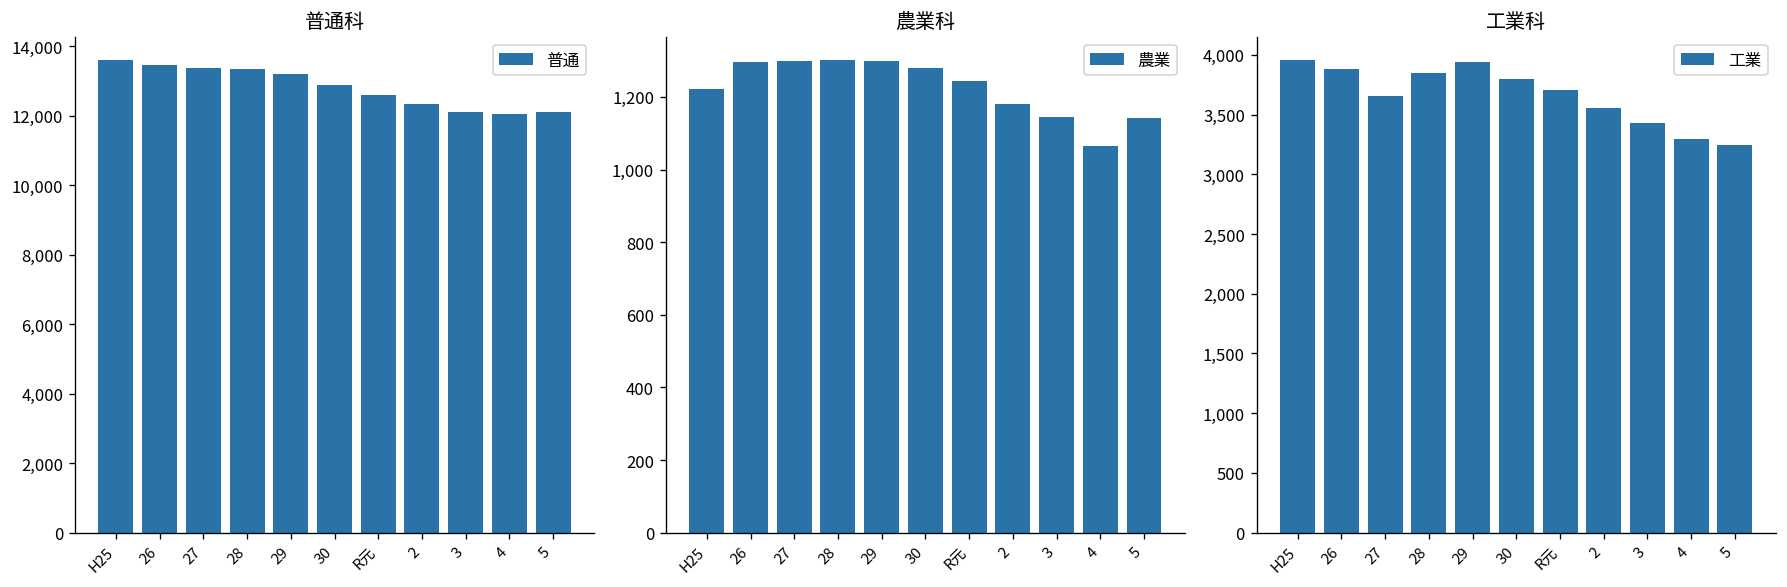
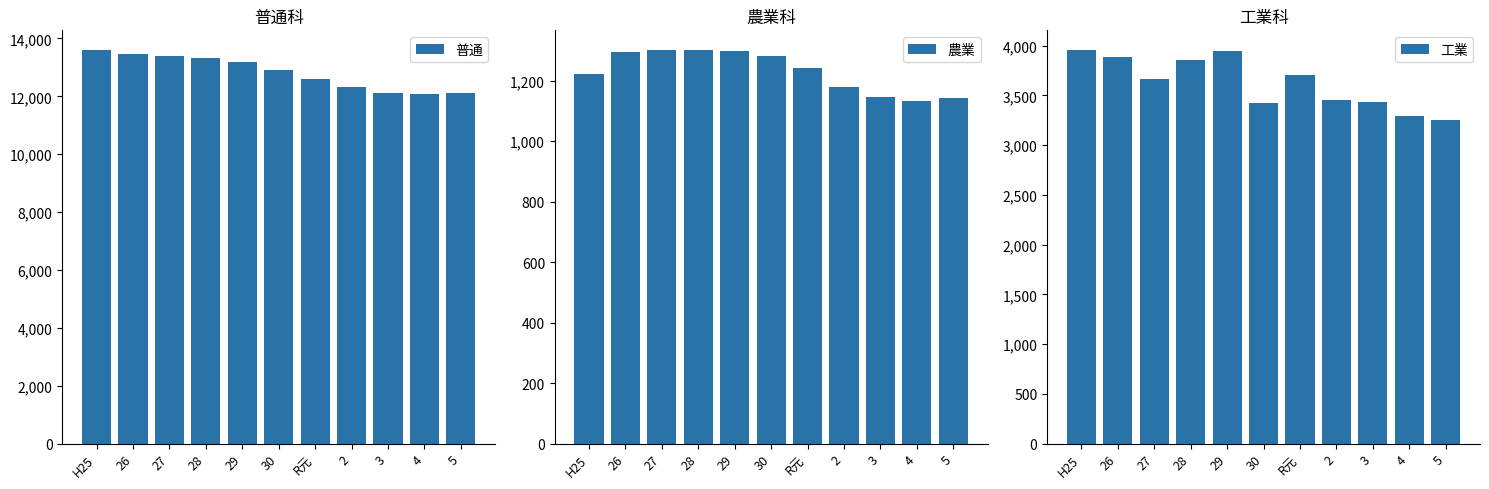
農業科, 4: 1,070 -> 1,130
工業科, 30: 3,800 -> 3,400
工業科, 2: 3,600 -> 3,400
